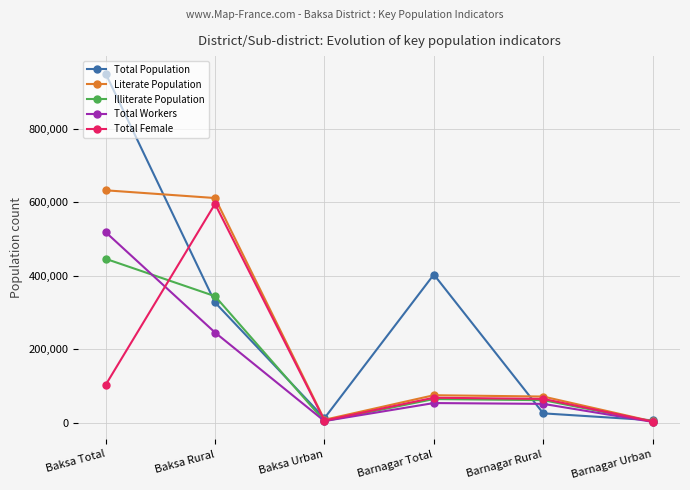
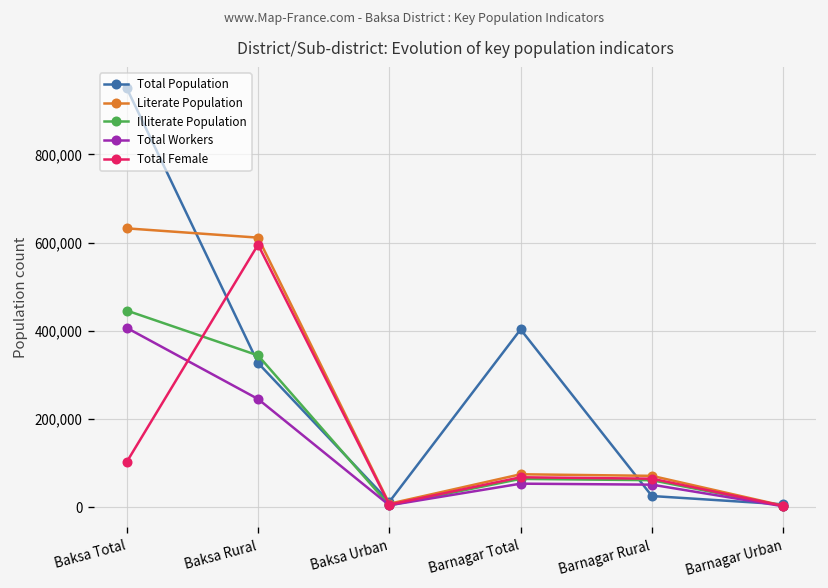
Total Workers, Baksa Total: 520,000 -> 410,000
